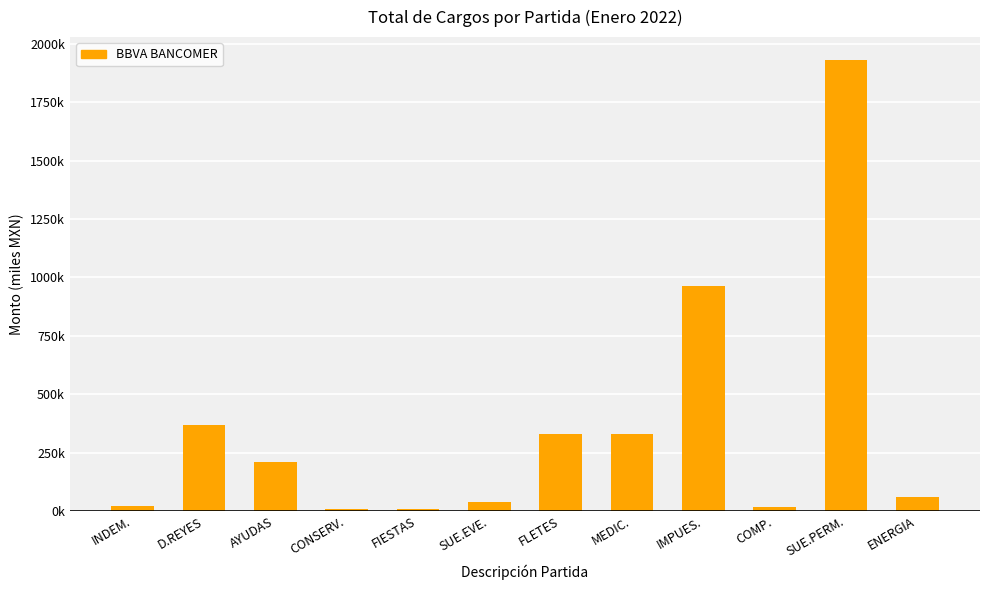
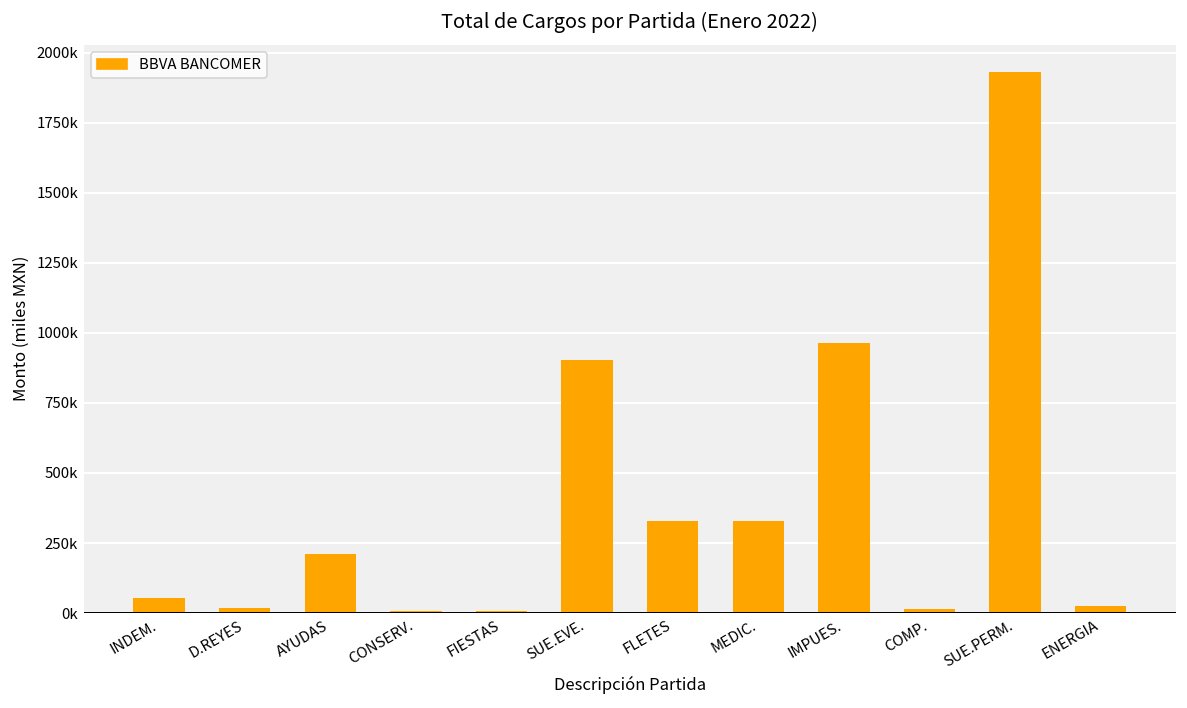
INDEM.: 20000 -> 50000
D.REYES: 370000 -> 20000
SUE.EVE.: 40000 -> 900000
ENERGIA: 60000 -> 30000
